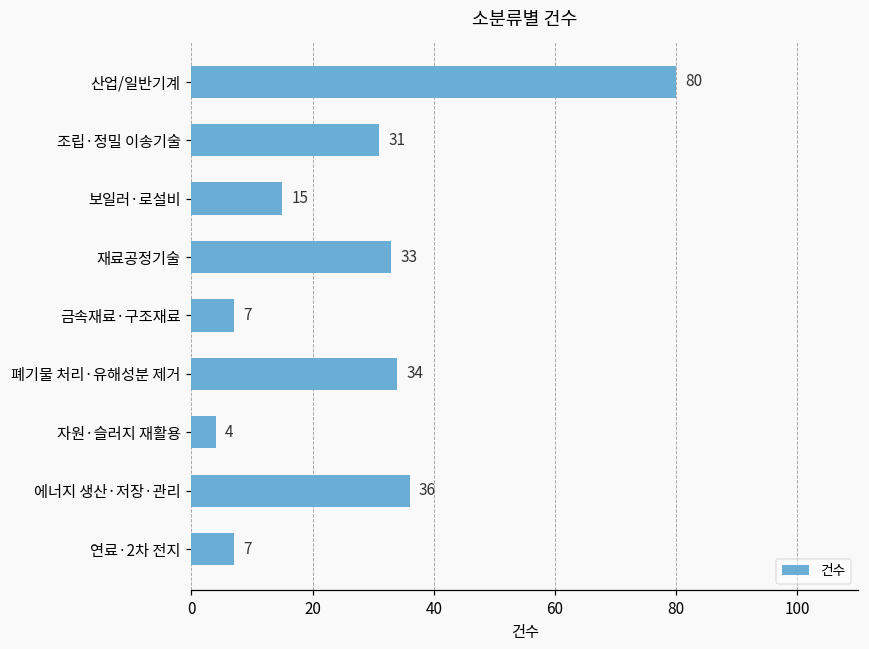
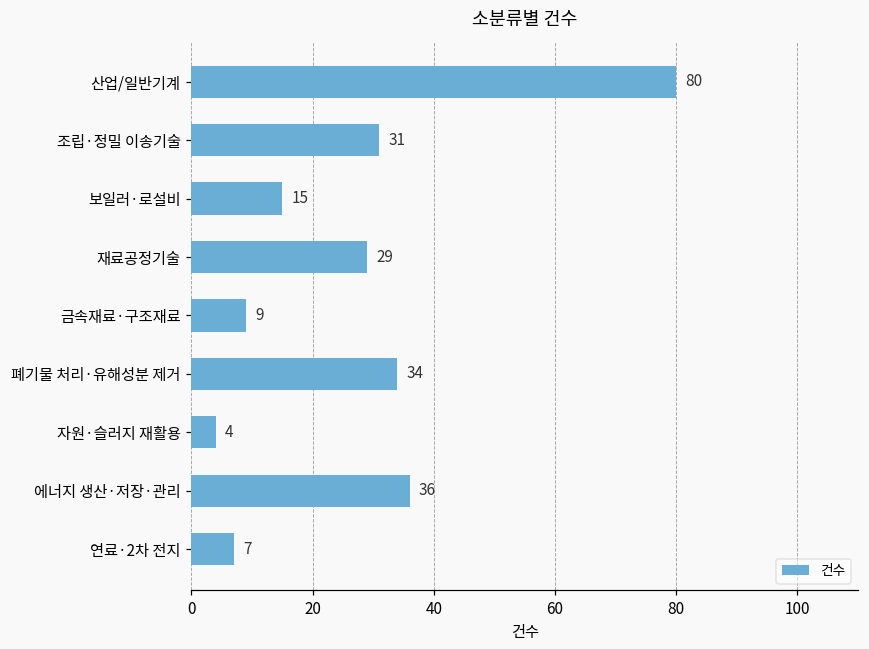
재료공정기술: 33 -> 29
금속재료·구조재료: 7 -> 9
